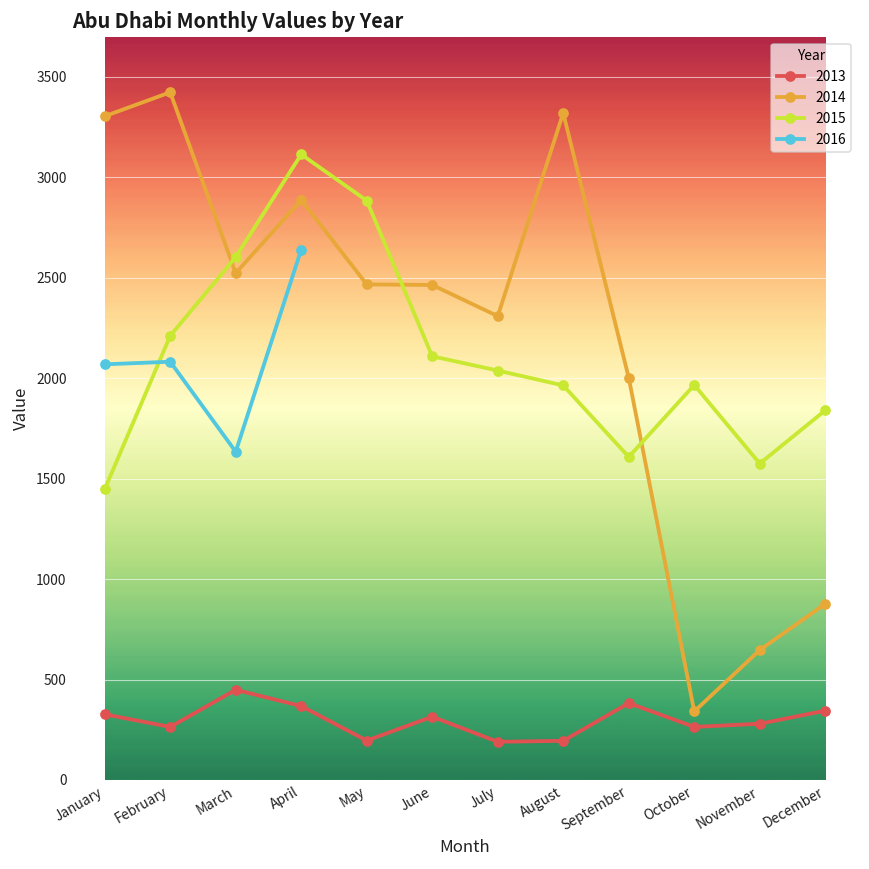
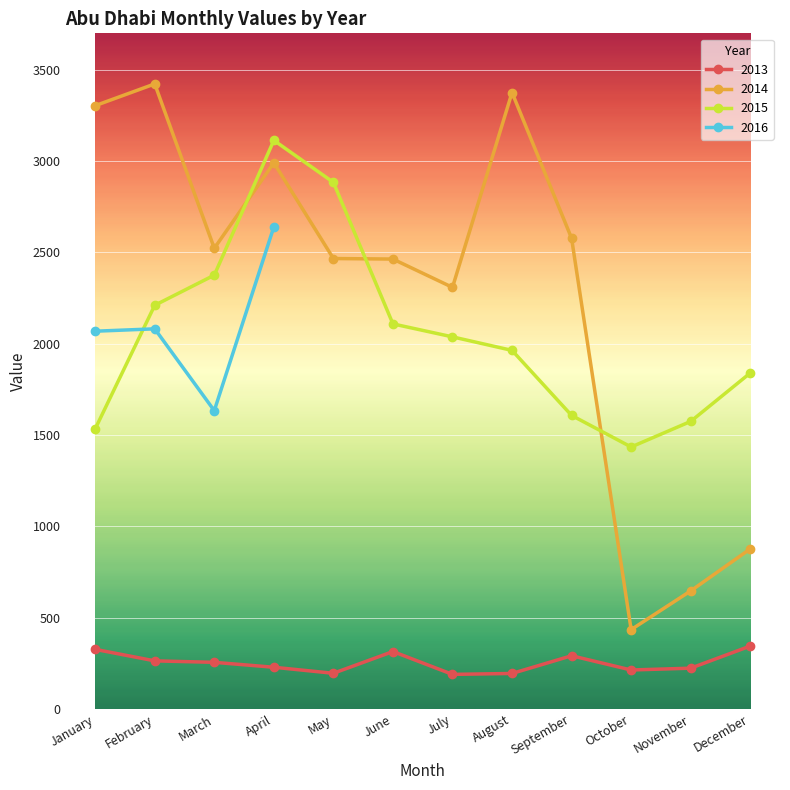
2015, January: 1450 -> 1530
2013, March: 450 -> 260
2015, March: 2600 -> 2380
2013, April: 370 -> 230
2014, April: 2890 -> 2990
2014, August: 3320 -> 3380
2013, September: 380 -> 290
2014, September: 2000 -> 2580
2013, October: 260 -> 210
2014, October: 340 -> 440
2015, October: 1970 -> 1440
2013, November: 280 -> 220
